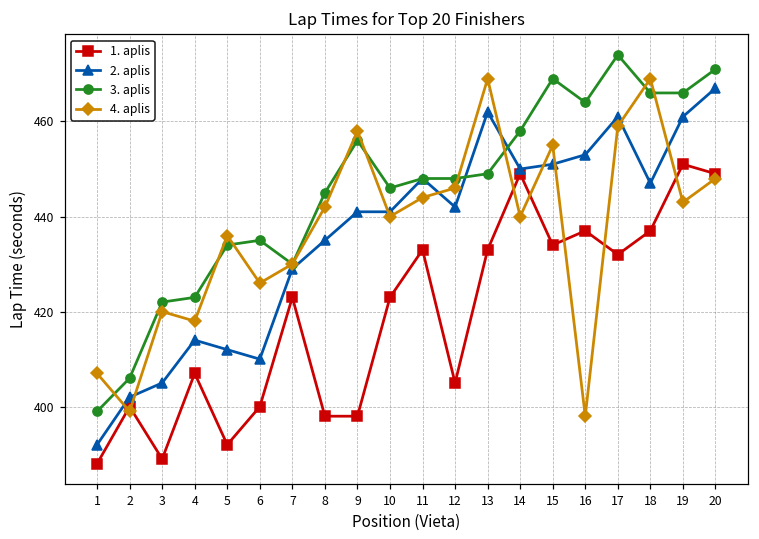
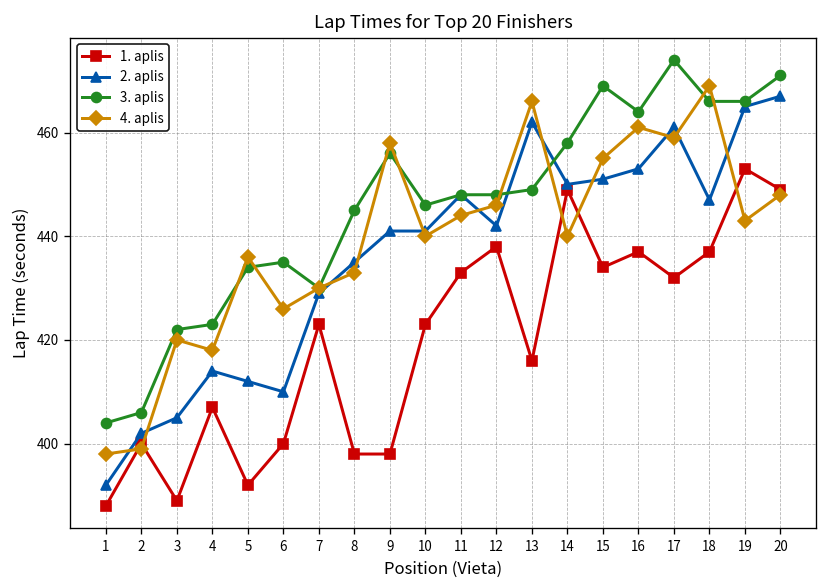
3. aplis, 1: 399 -> 404
4. aplis, 1: 407 -> 398
4. aplis, 8: 442 -> 433
1. aplis, 12: 405 -> 438
1. aplis, 13: 433 -> 416
4. aplis, 13: 469 -> 466
4. aplis, 16: 398 -> 461
1. aplis, 19: 451 -> 453
2. aplis, 19: 461 -> 465
